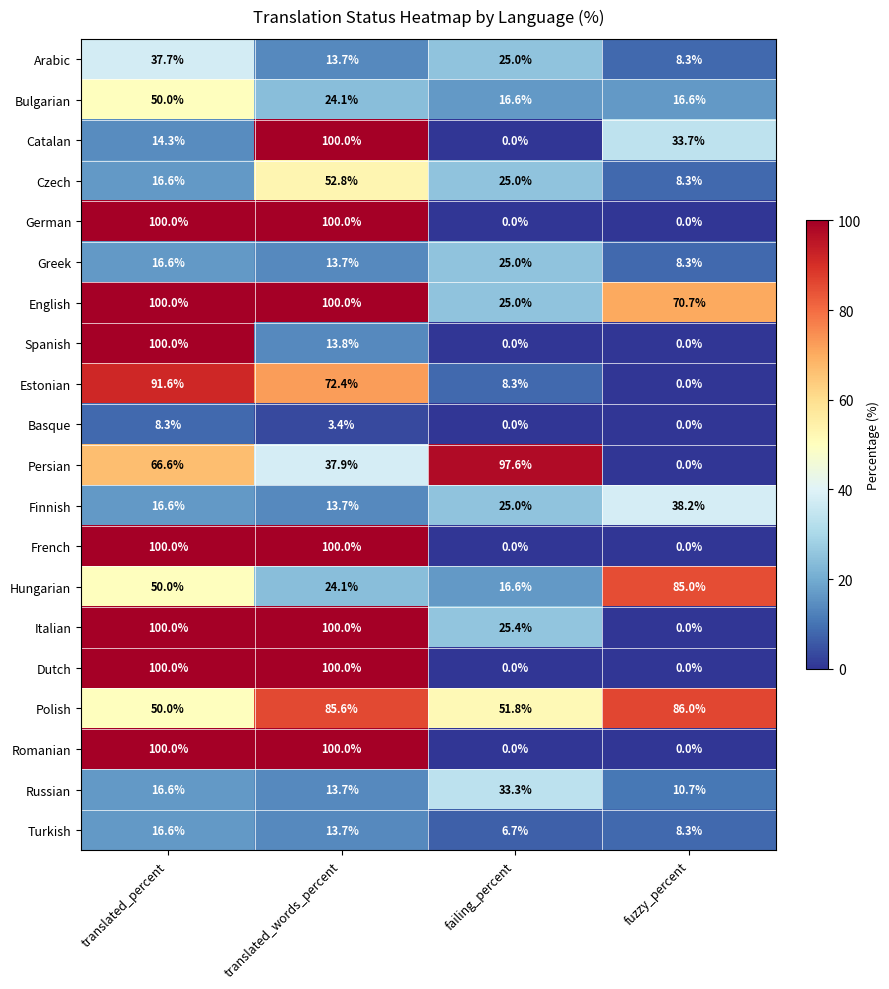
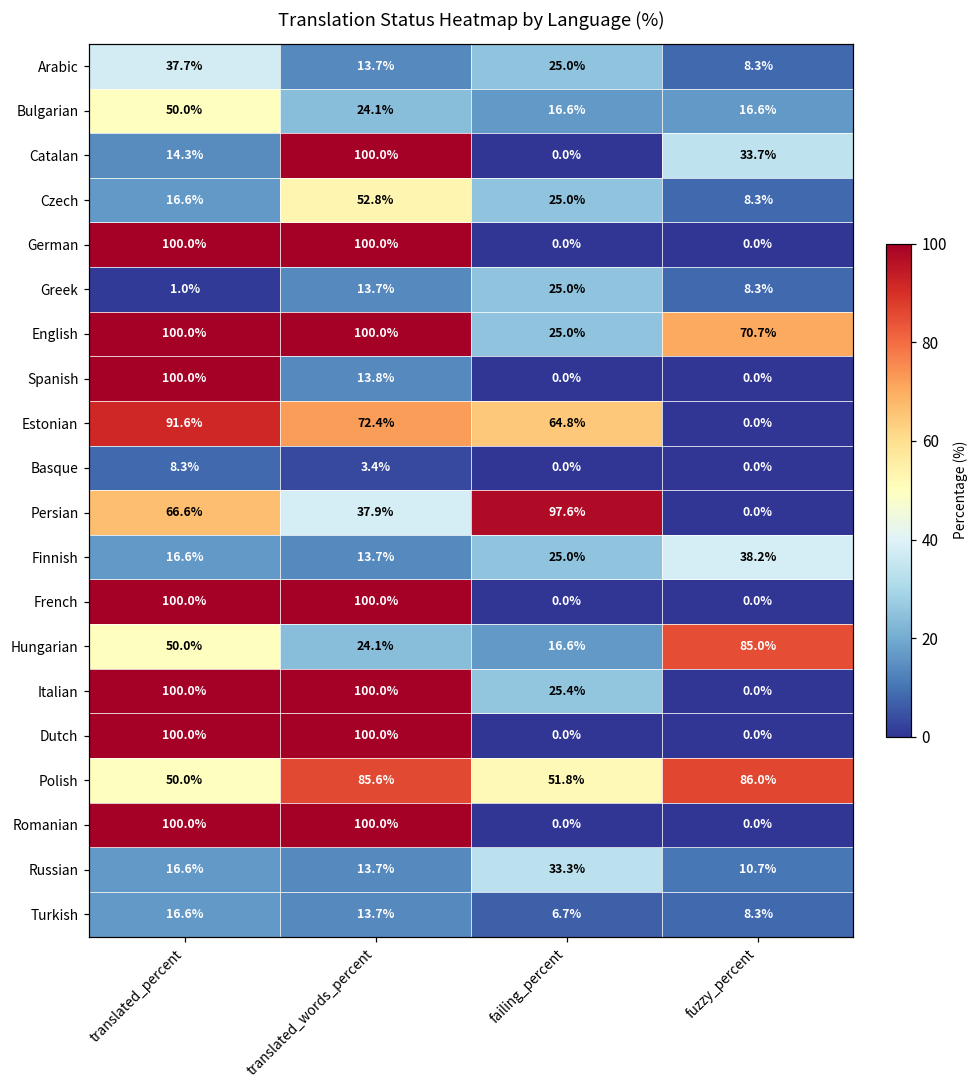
Greek, translated_percent: 16.6% -> 1.0%
Estonian, failing_percent: 8.3% -> 64.8%
